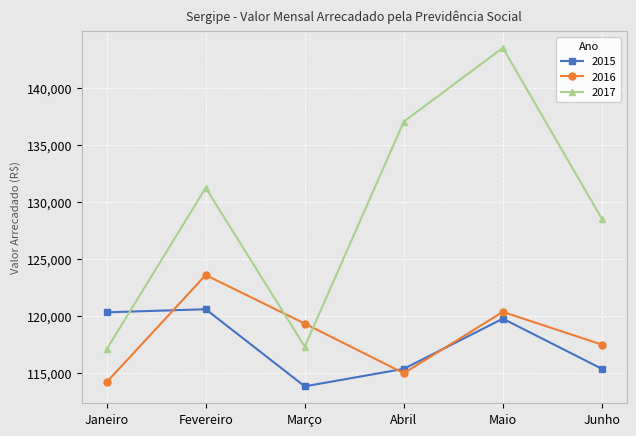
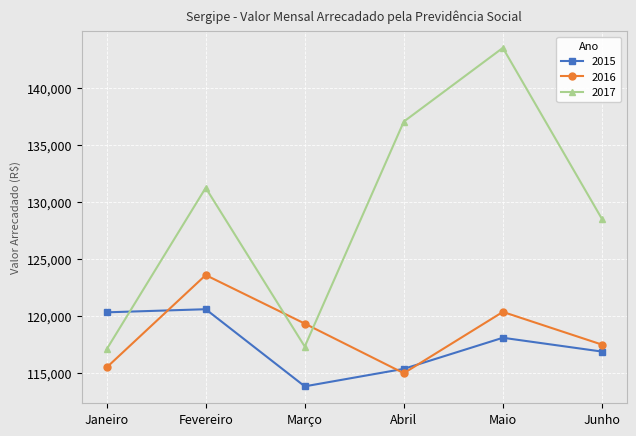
2016, Janeiro: 114,200 -> 115,500
2015, Maio: 119,800 -> 118,100
2015, Junho: 115,400 -> 116,900
